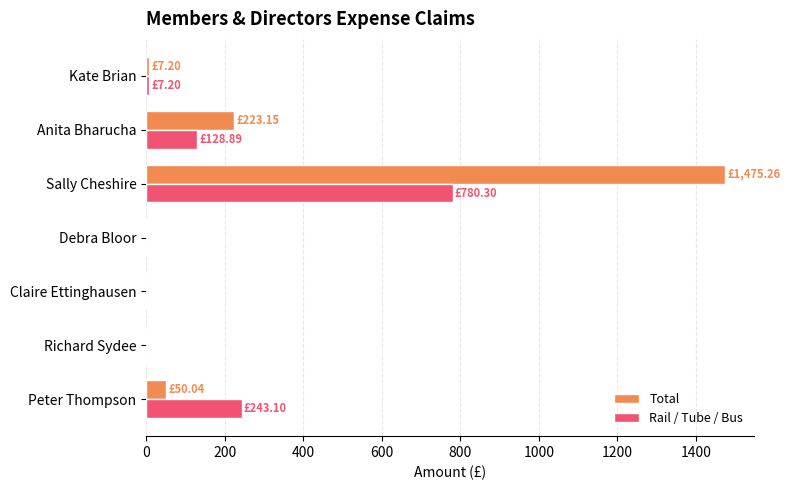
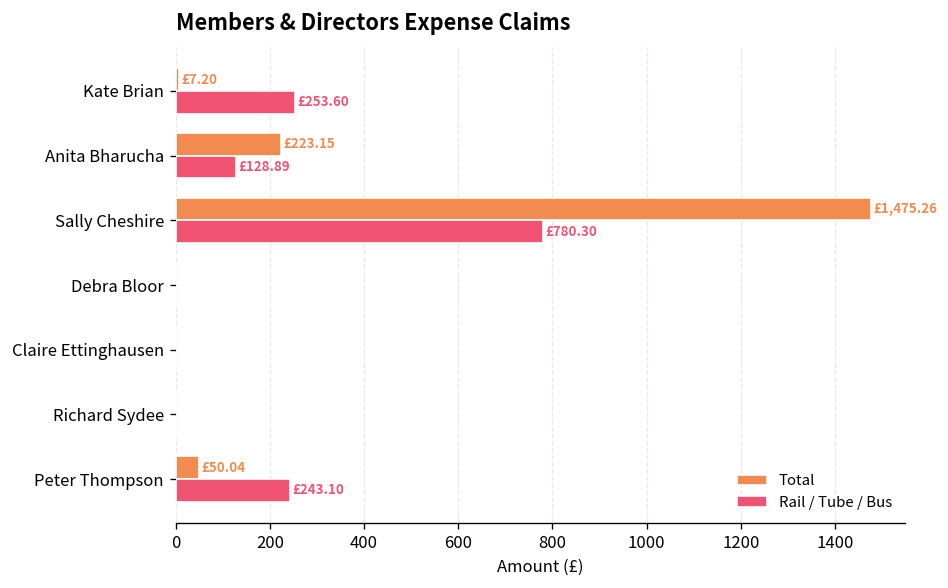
Rail / Tube / Bus, Kate Brian: £7.20 -> £253.60
